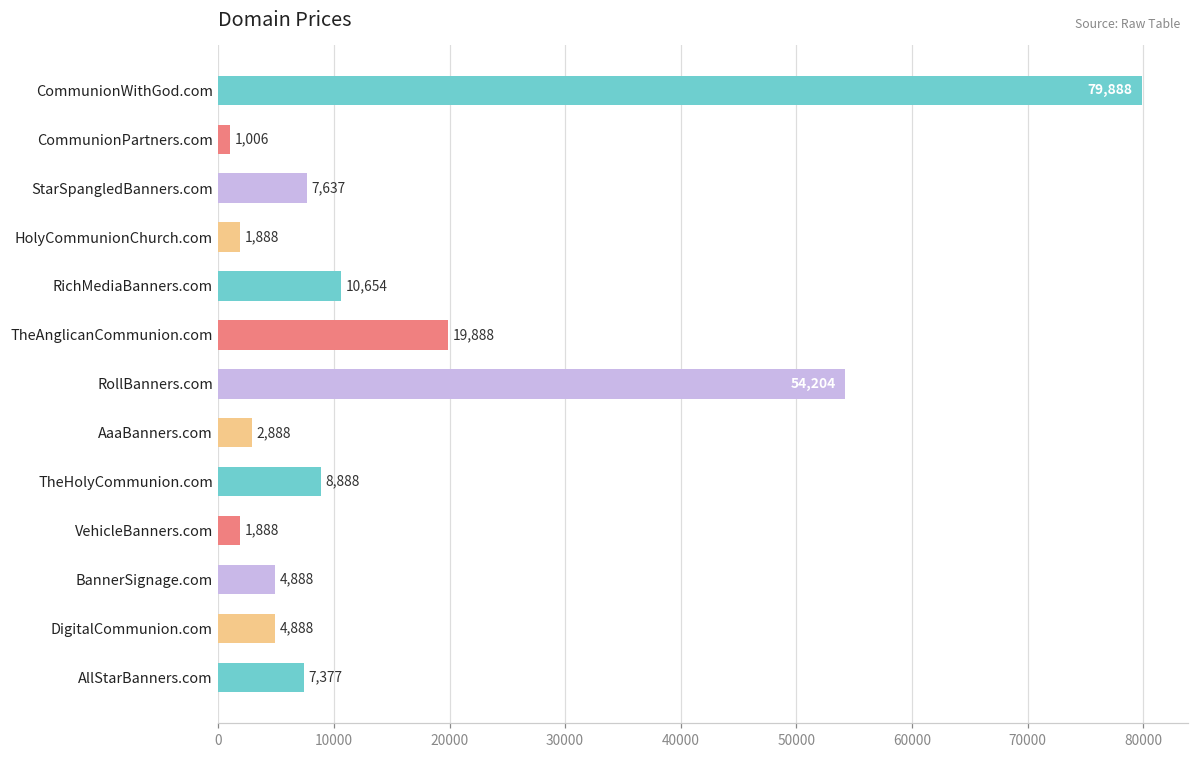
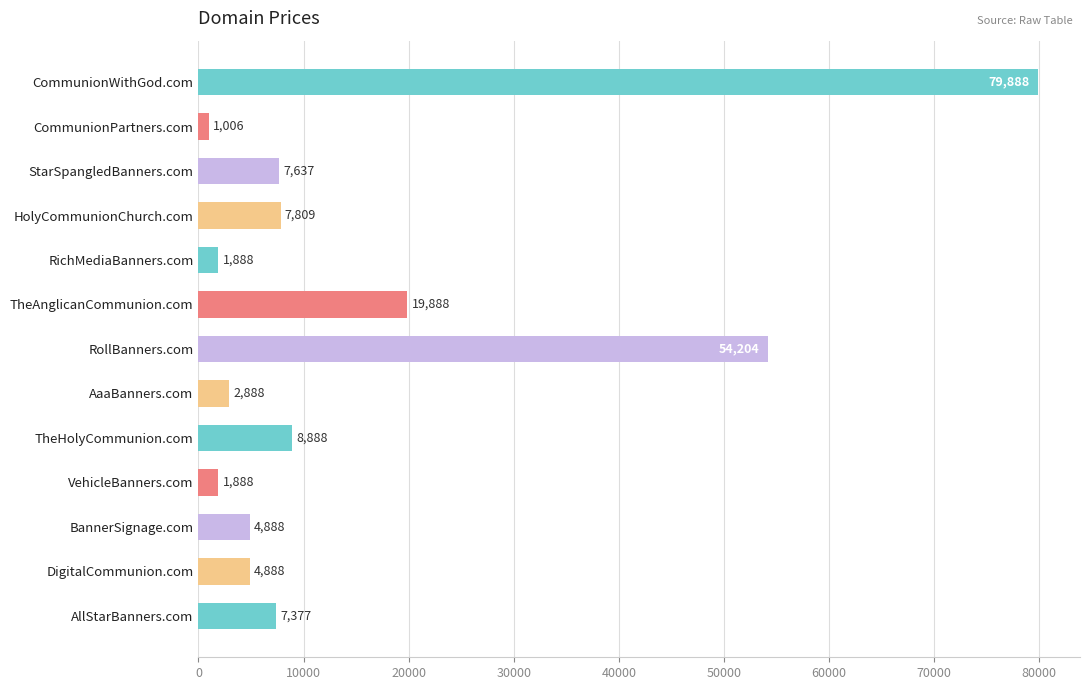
HolyCommunionChurch.com: 1,888 -> 7,809
RichMediaBanners.com: 10,654 -> 1,888
